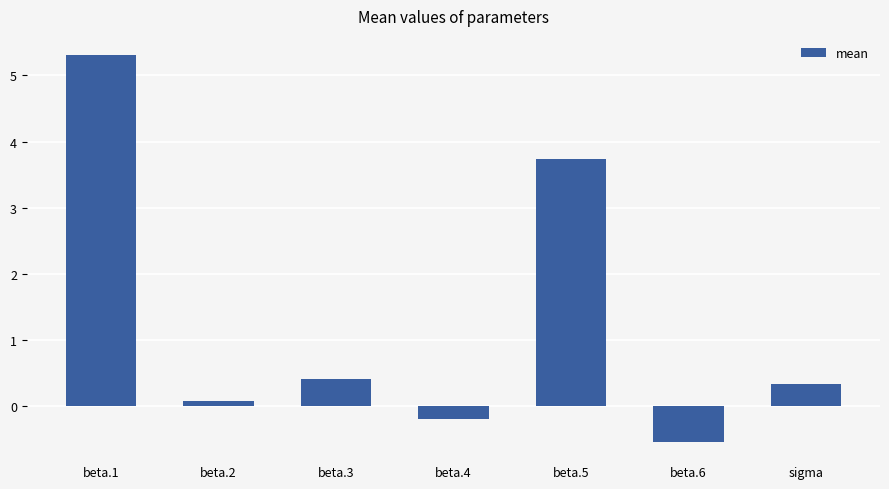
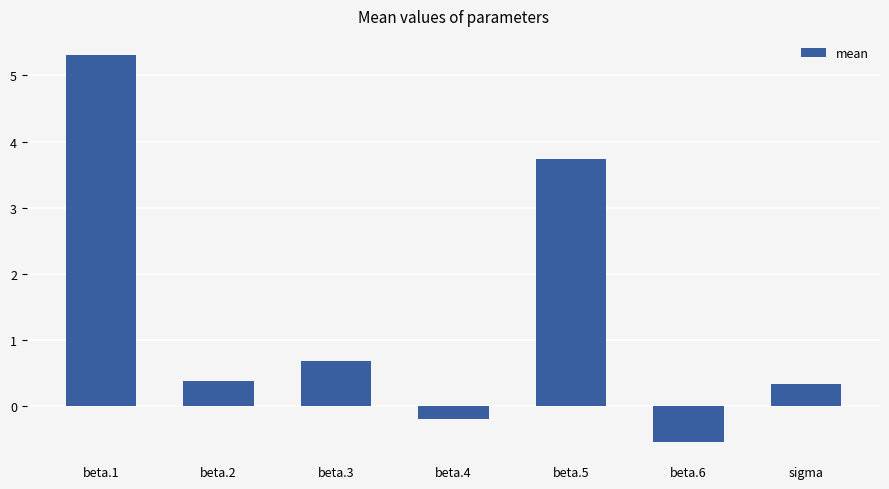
beta.2: 0.1 -> 0.4
beta.3: 0.4 -> 0.7
